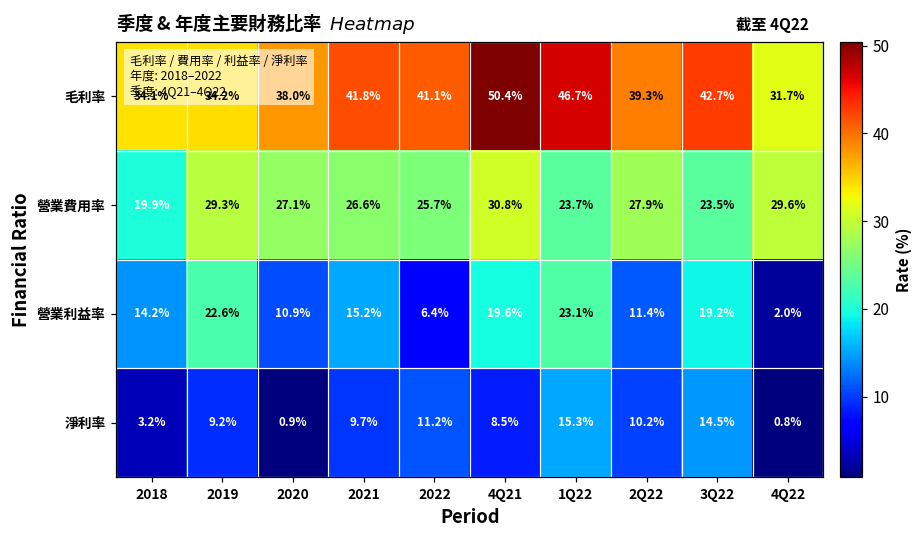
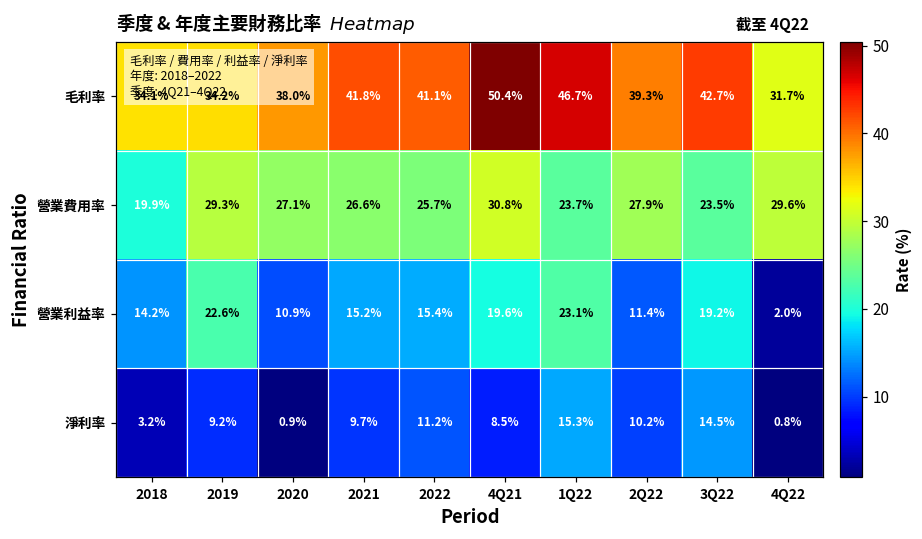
營業利益率, 2022: 6.4% -> 15.4%
